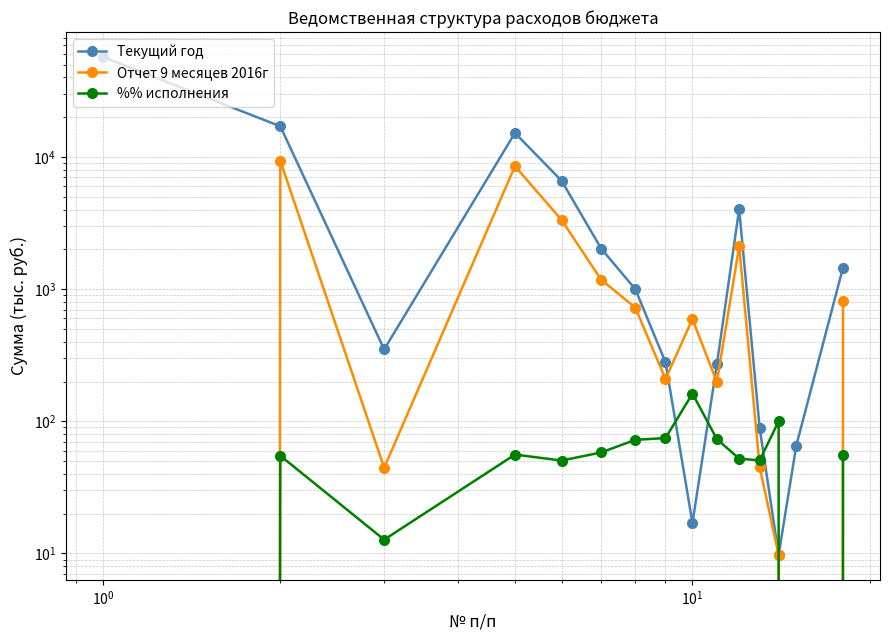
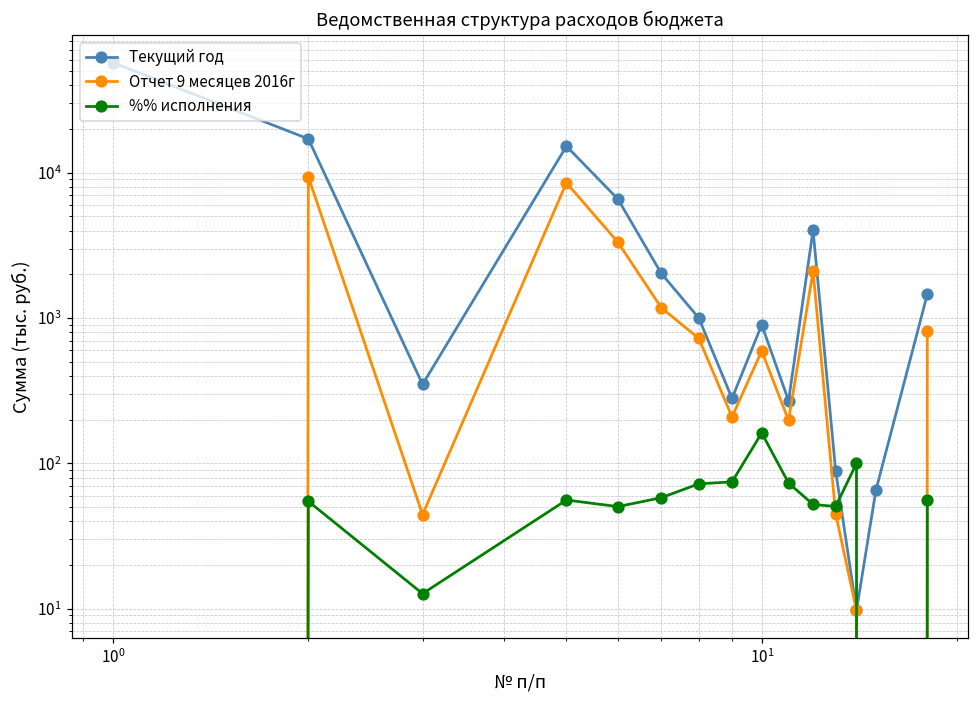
Текущий год, 10^1: 17 -> 900
